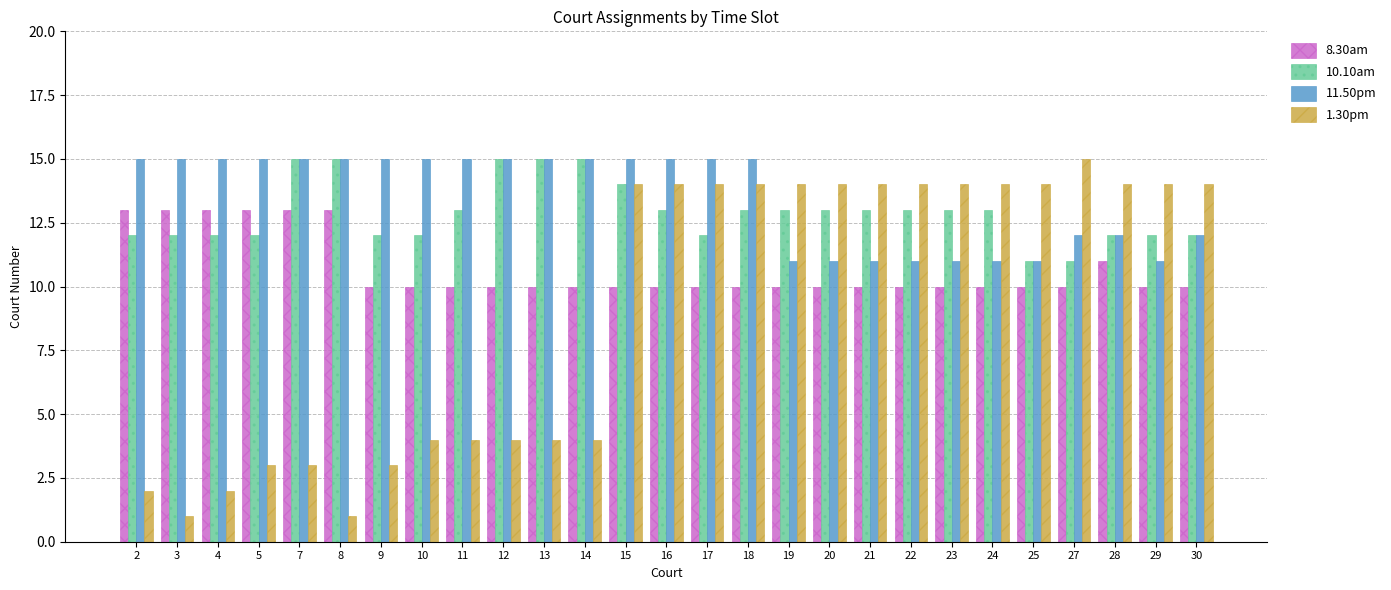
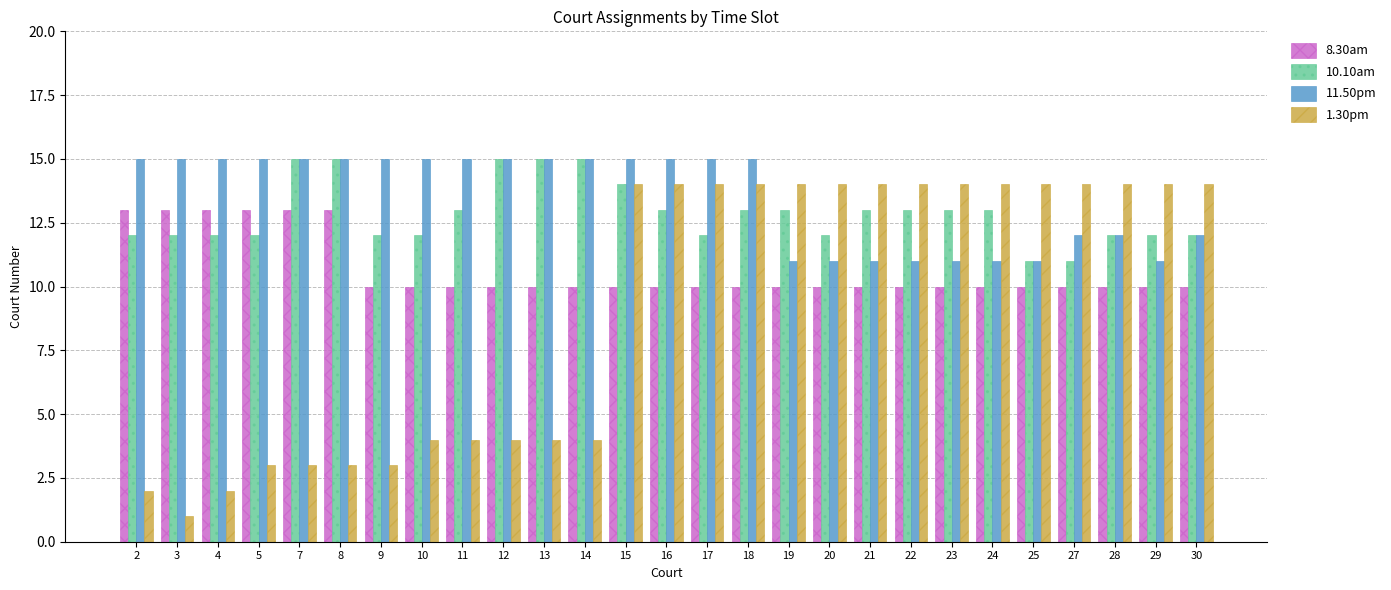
1.30pm, 8: 1 -> 3
10.10am, 20: 13 -> 12
1.30pm, 27: 15 -> 14
8.30am, 28: 11 -> 10
